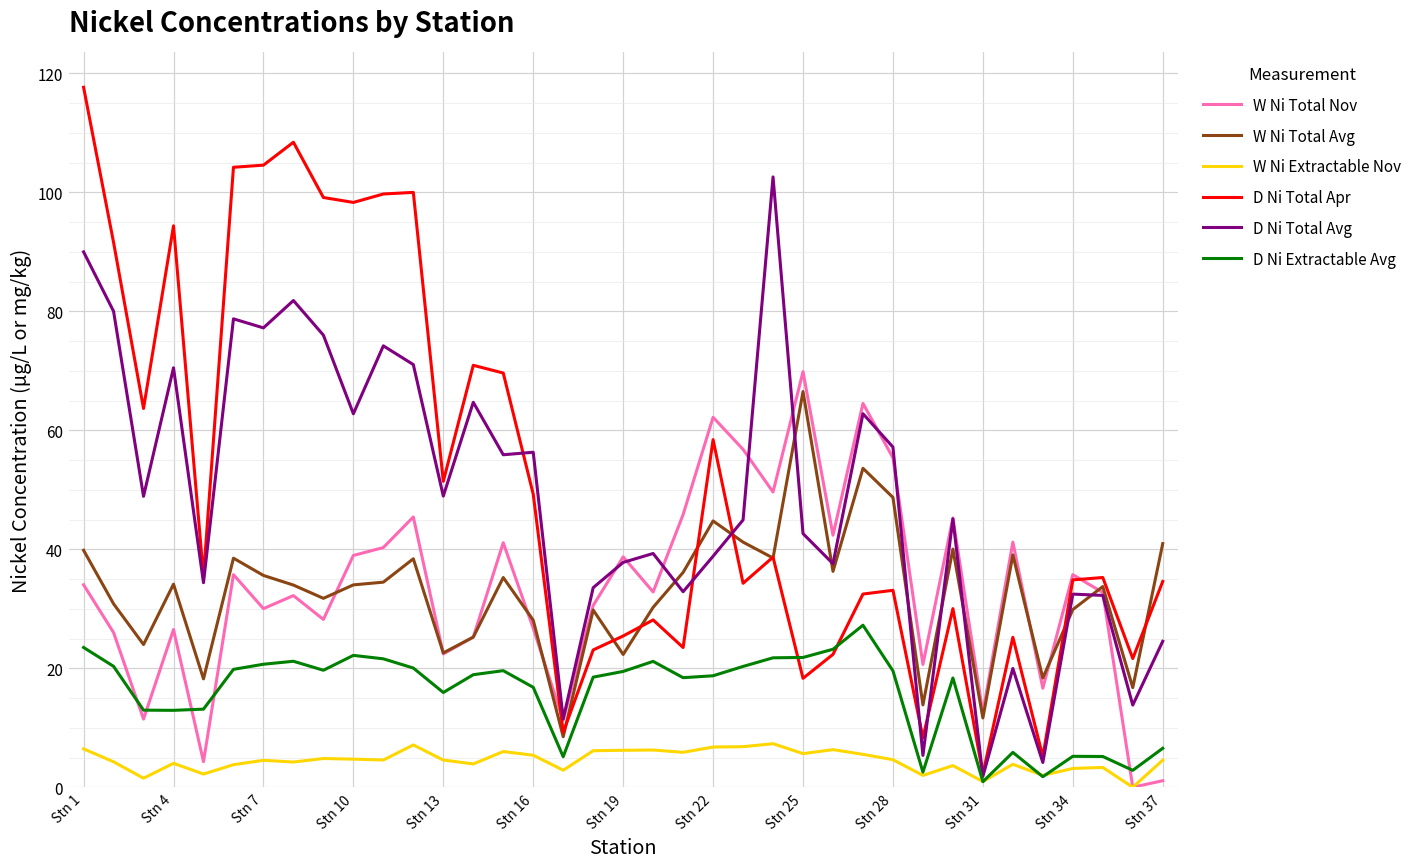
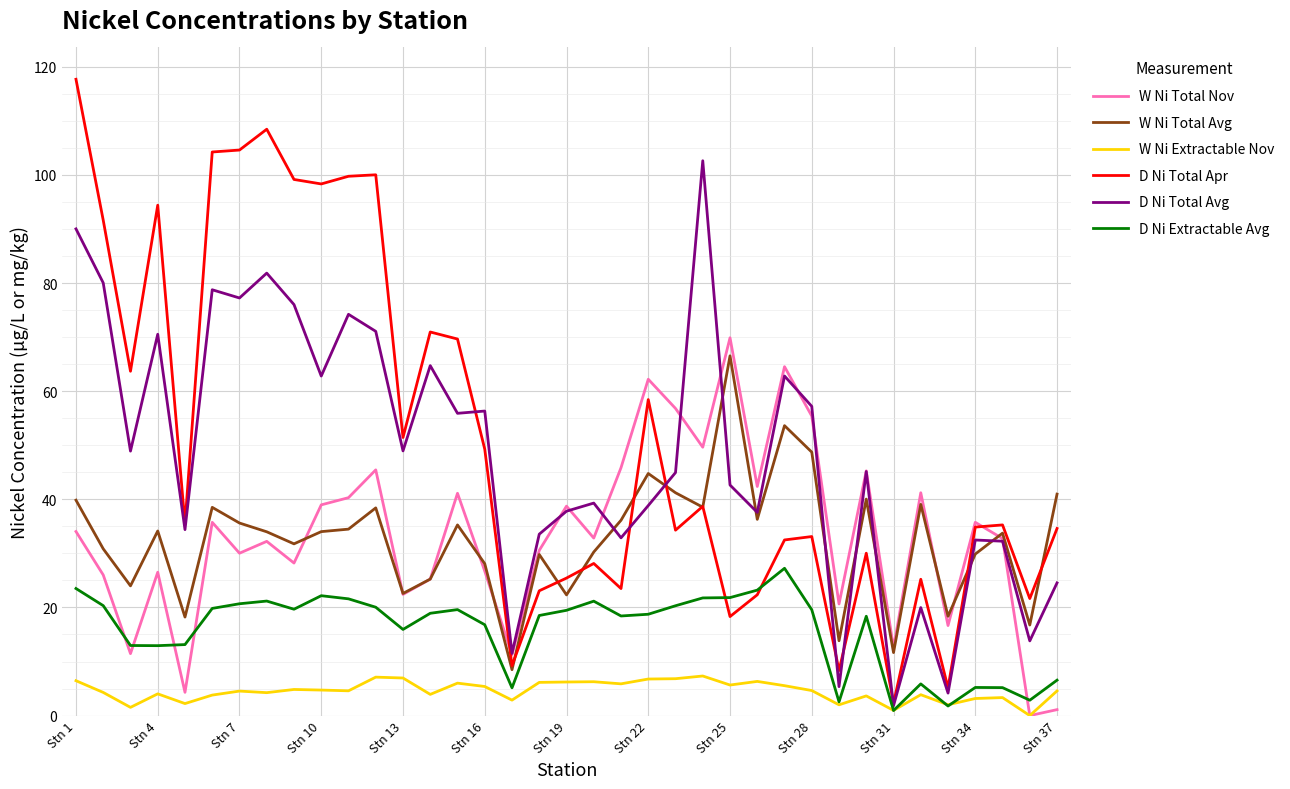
W Ni Extractable Nov, Stn 13: 5 -> 7
